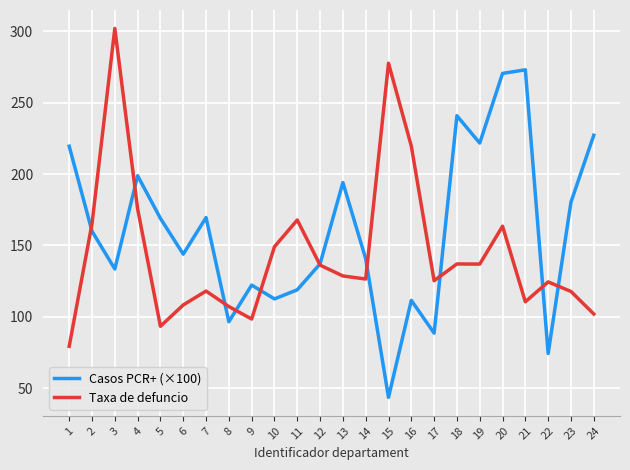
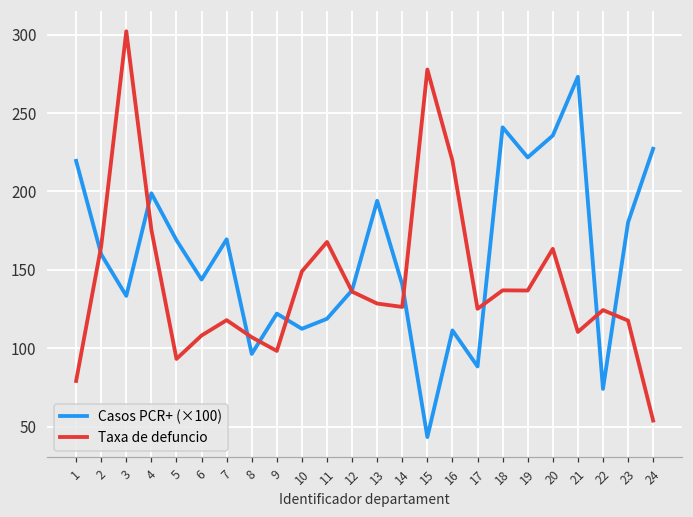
Casos PCR+ (×100), 20: 271 -> 236
Taxa de defuncio, 24: 102 -> 54
